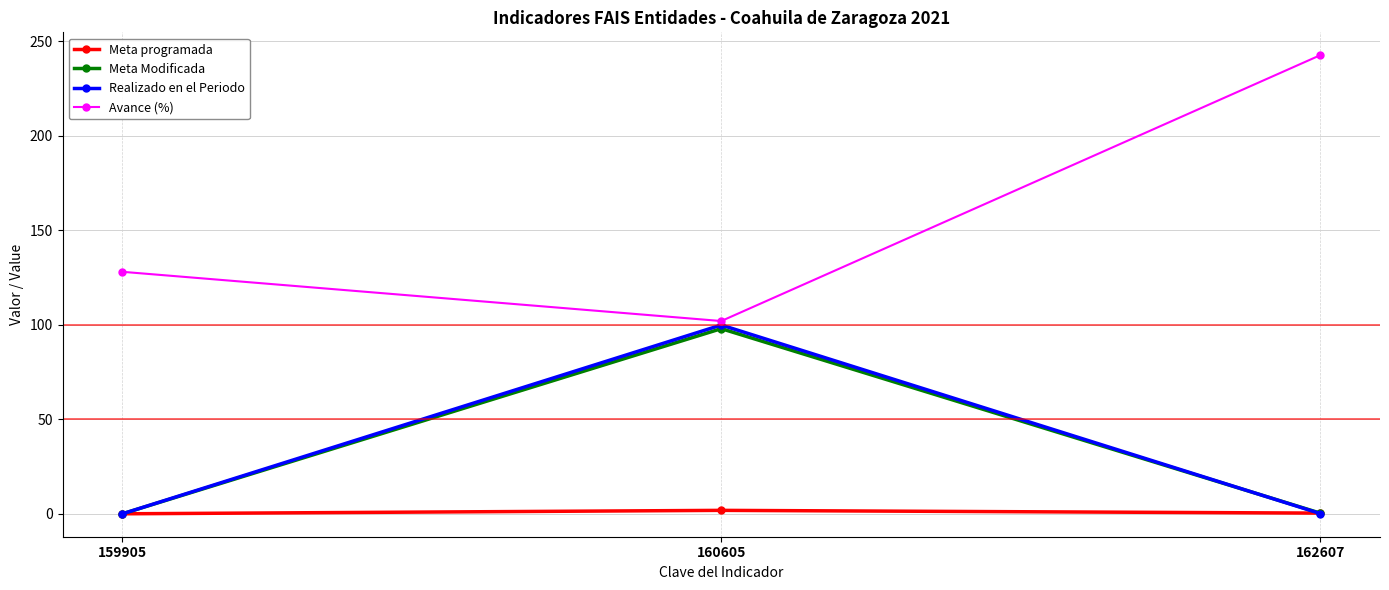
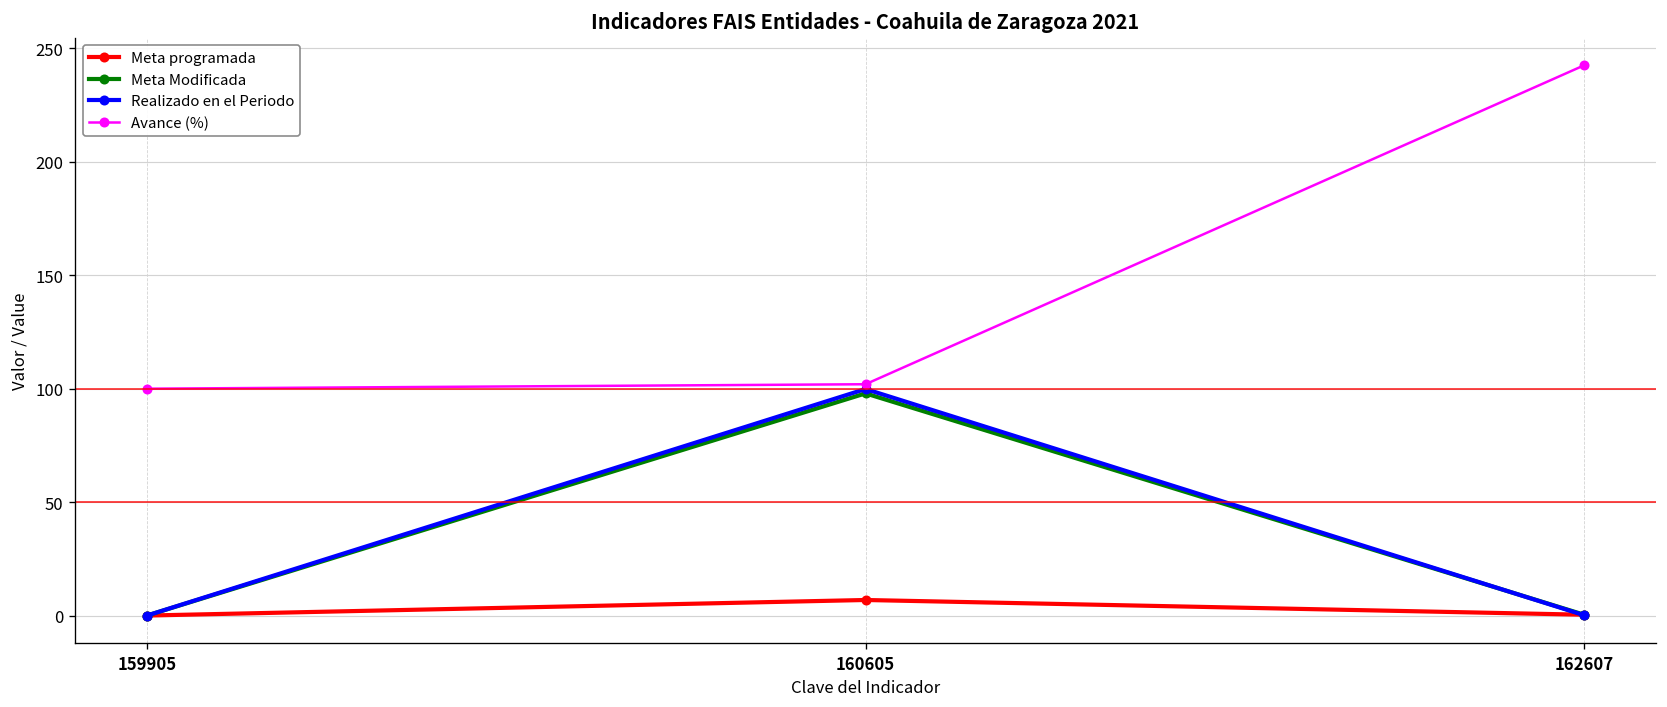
Avance (%), 159905: 128 -> 100
Meta programada, 160605: 2 -> 7
